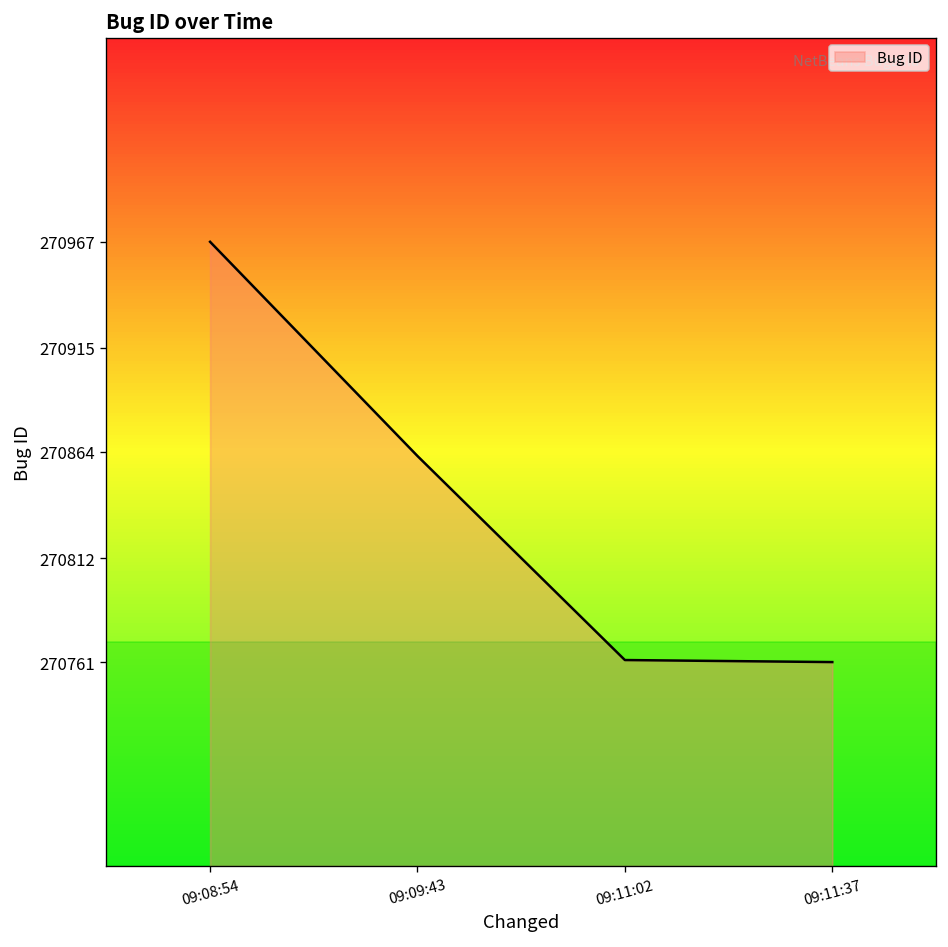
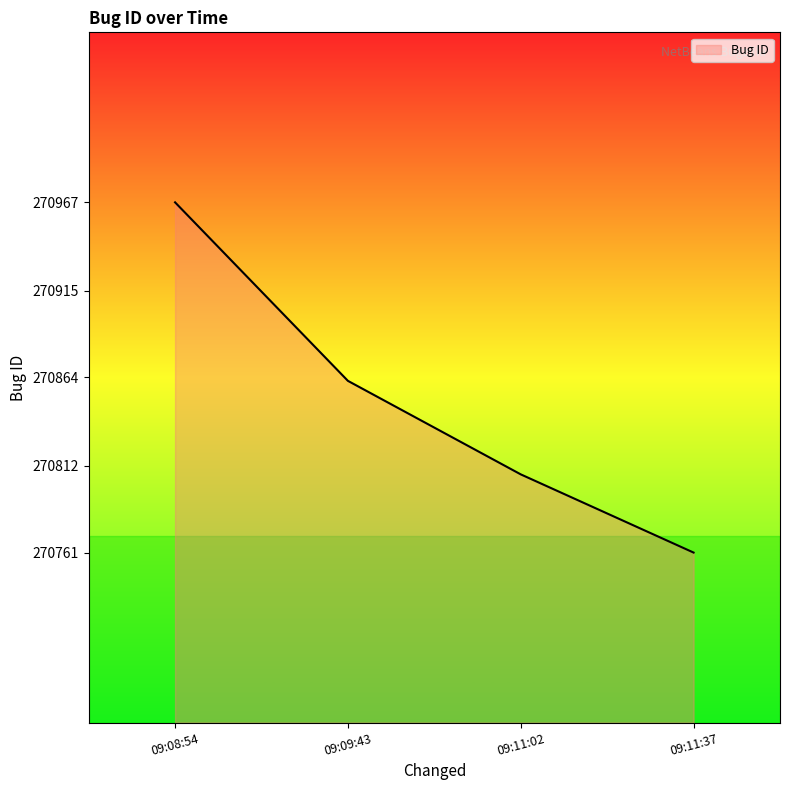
09:11:02: 270762 -> 270807
